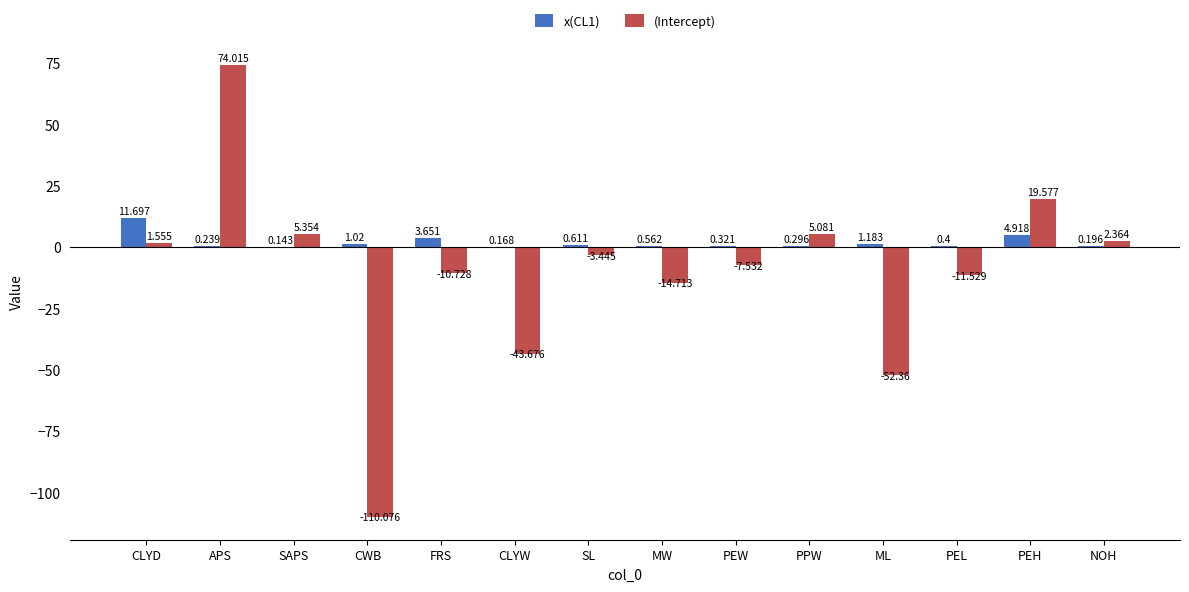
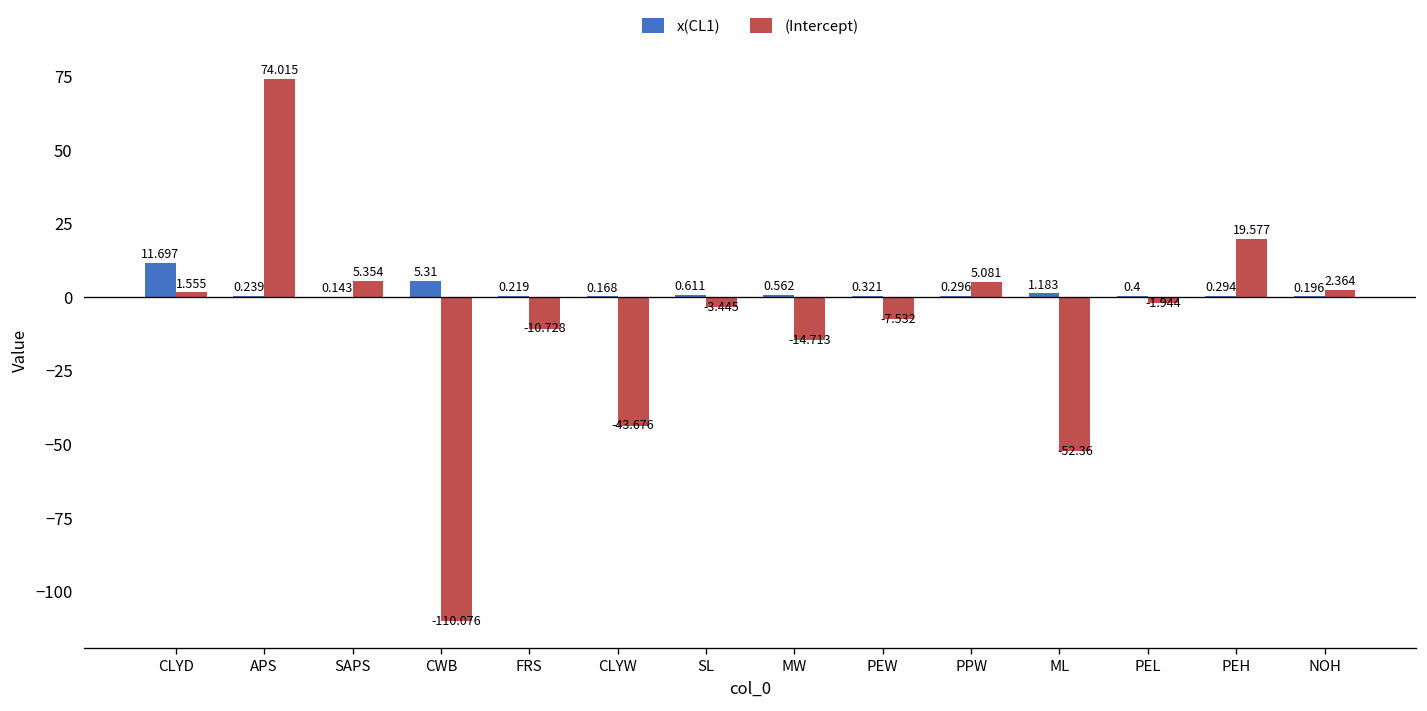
x(CL1), CWB: 1.02 -> 5.31
x(CL1), FRS: 3.651 -> 0.219
(Intercept), PEL: -11.529 -> -1.944
x(CL1), PEH: 4.918 -> 0.294
